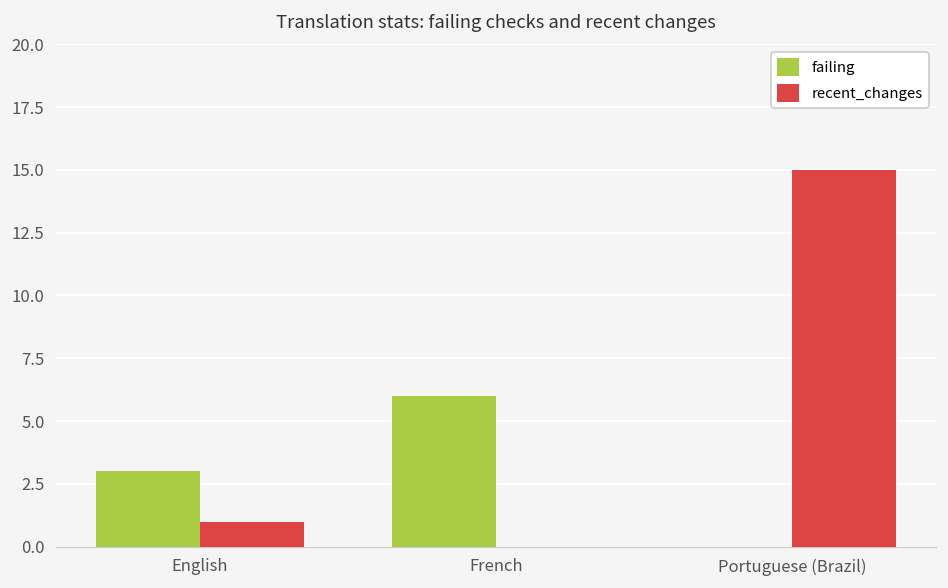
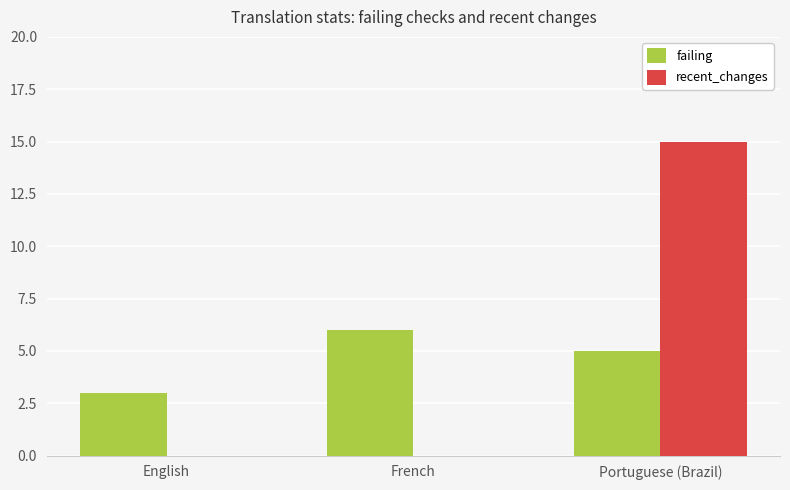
recent_changes, English: 1 -> 0
failing, Portuguese (Brazil): 0 -> 5
